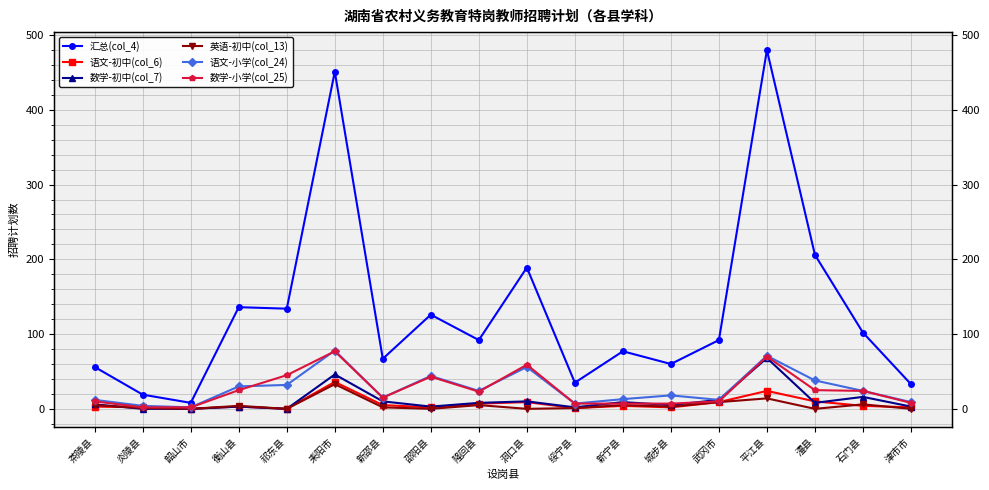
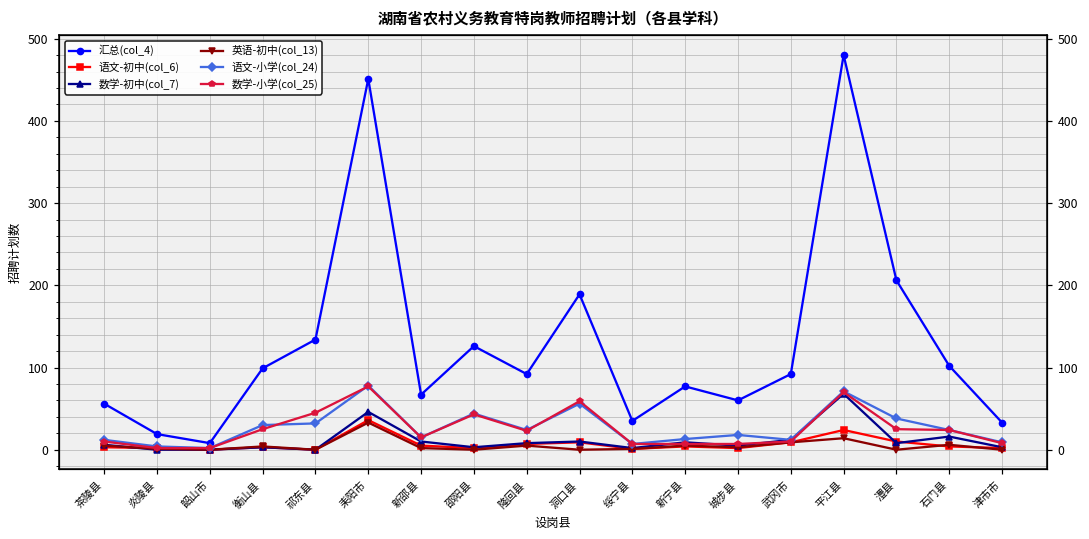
汇总(col_4), 衡山县: 140 -> 100
